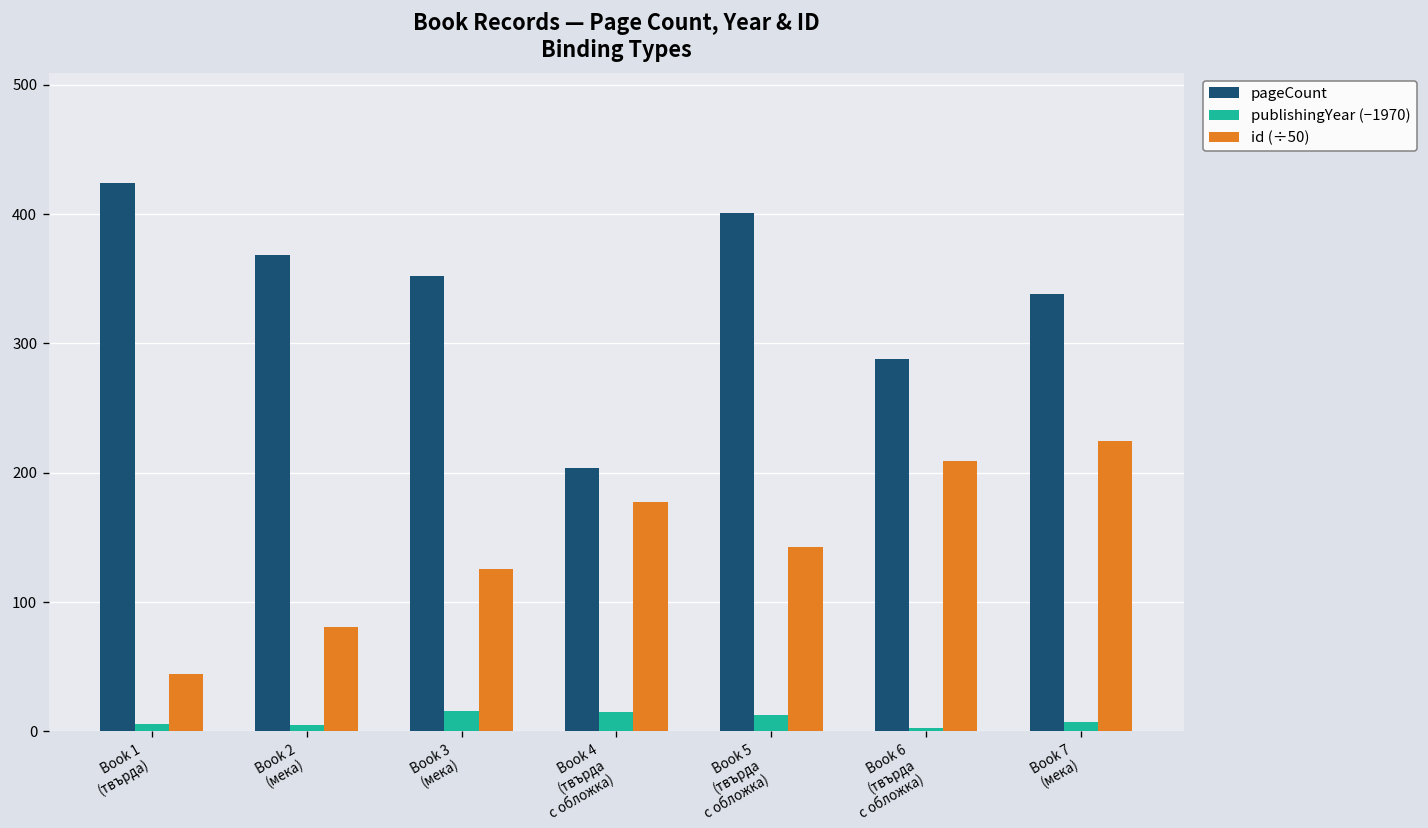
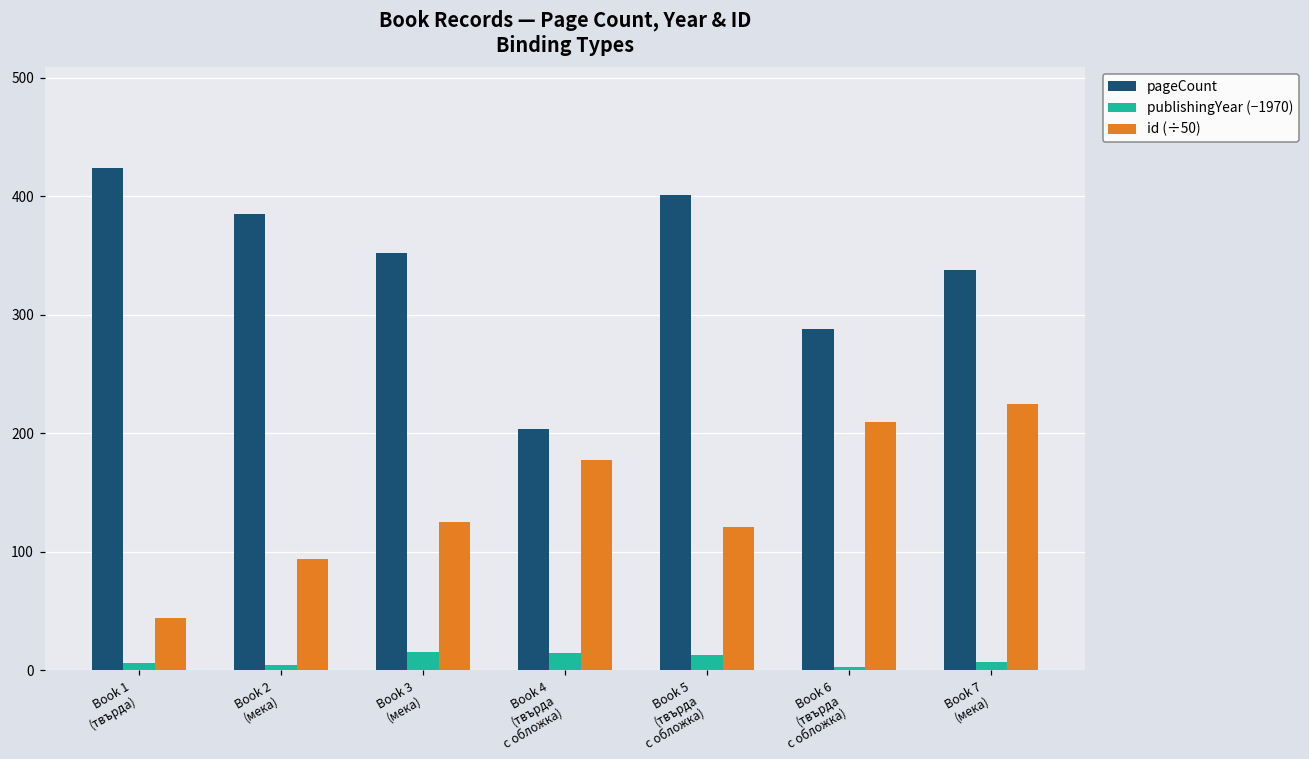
pageCount, Book 2 (мека): 368 -> 385
id (÷50), Book 2 (мека): 81 -> 94
id (÷50), Book 5 (твърда с обложка): 142 -> 121
